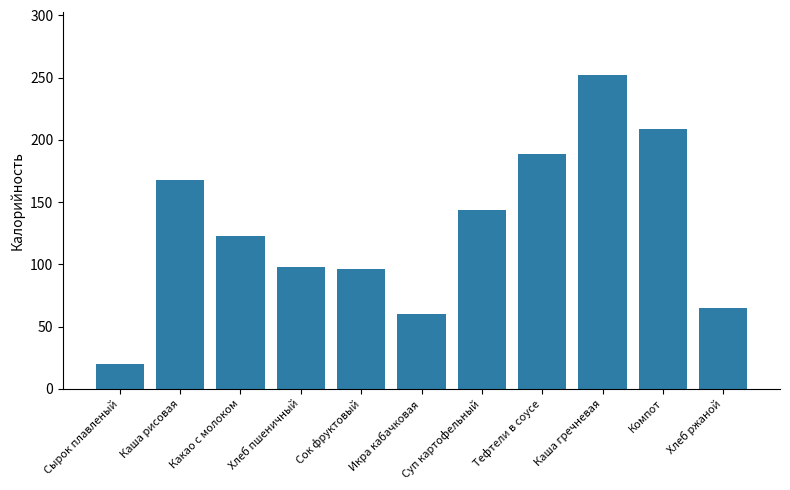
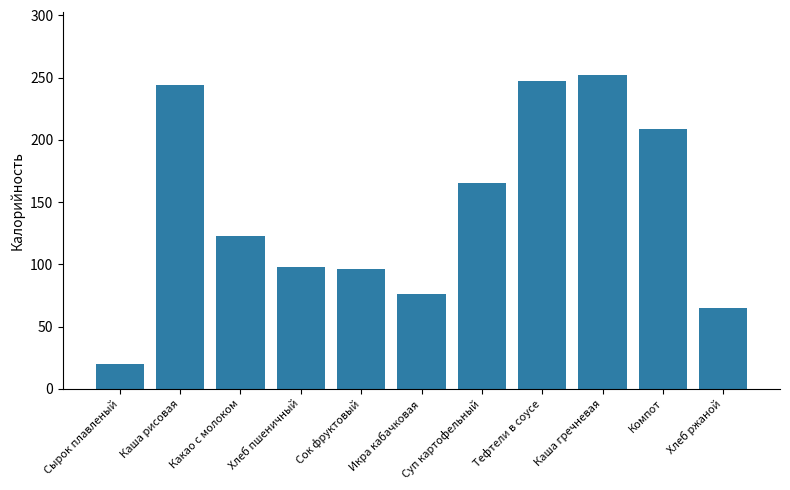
Каша рисовая: 168 -> 244
Икра кабачковая: 60 -> 76
Суп картофельный: 144 -> 165
Тефтели в соусе: 189 -> 247
